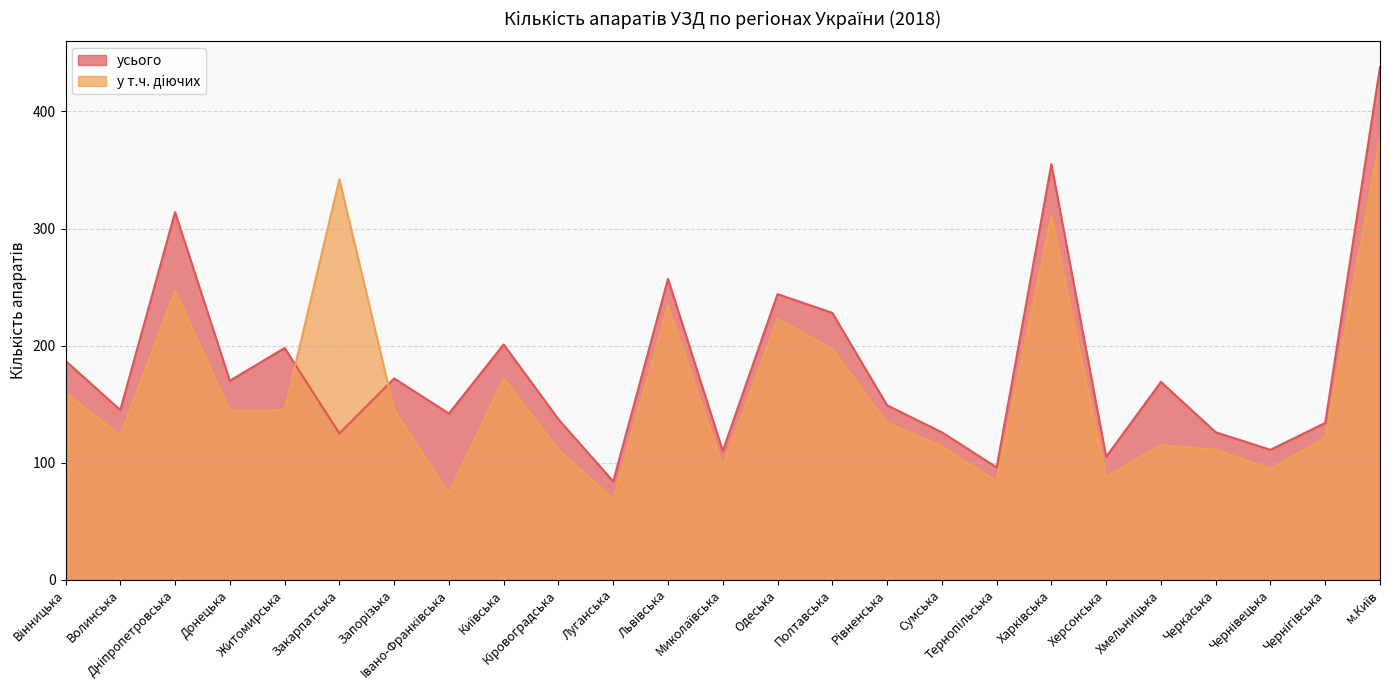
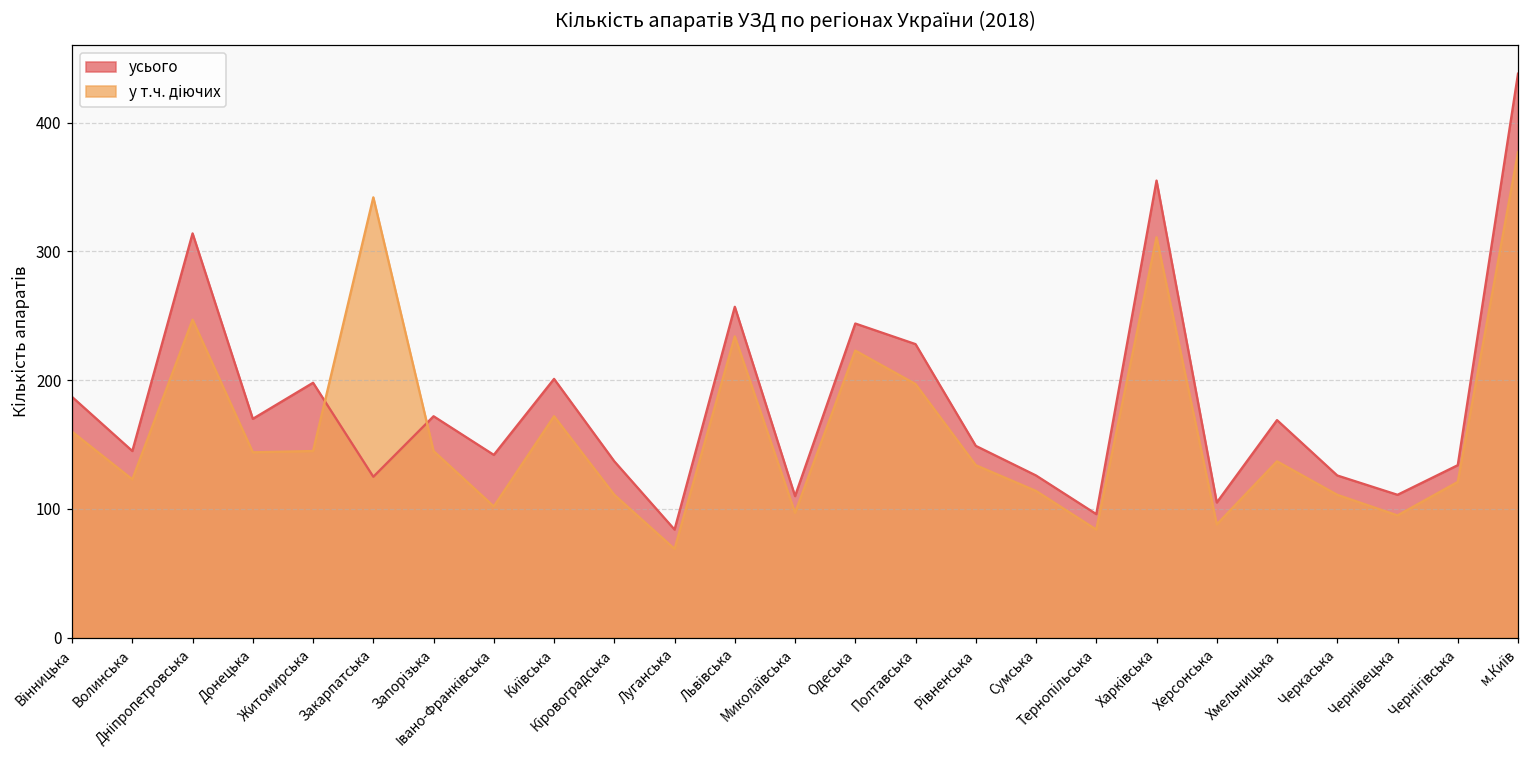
у т.ч. діючих, Івано-Франківська: 74 -> 102
у т.ч. діючих, Хмельницька: 115 -> 137
